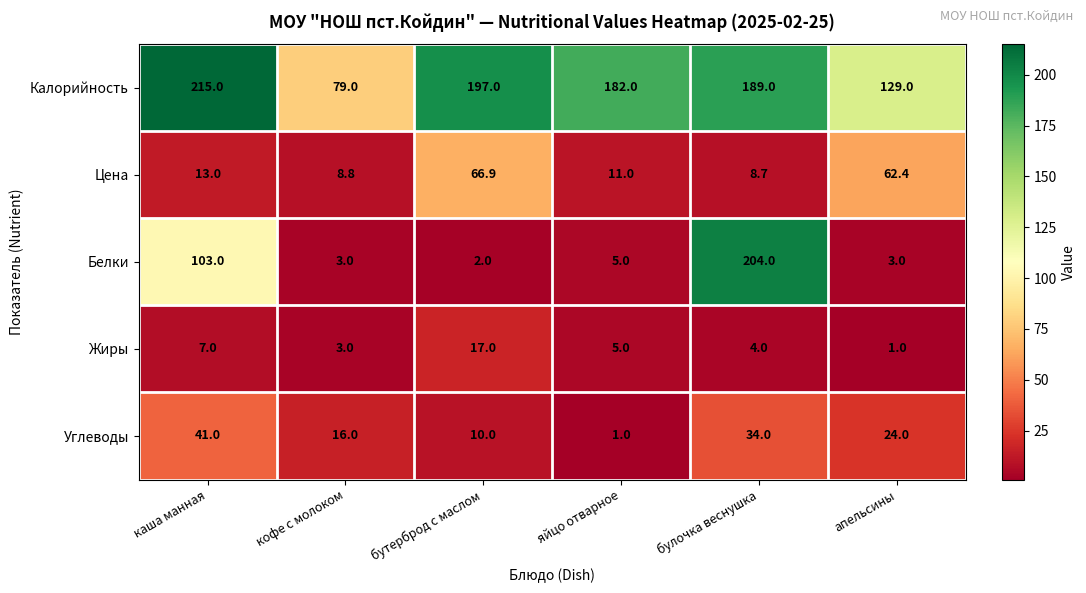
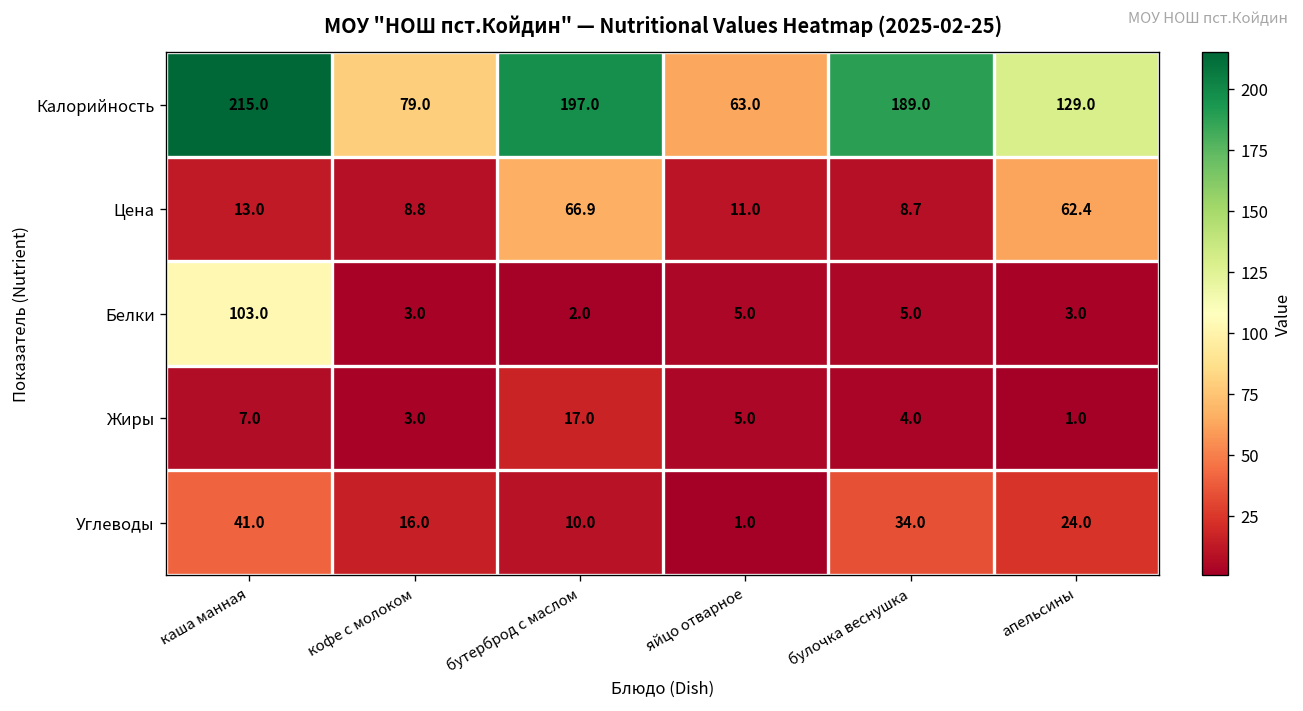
Калорийность, яйцо отварное: 182.0 -> 63.0
Белки, булочка веснушка: 204.0 -> 5.0
